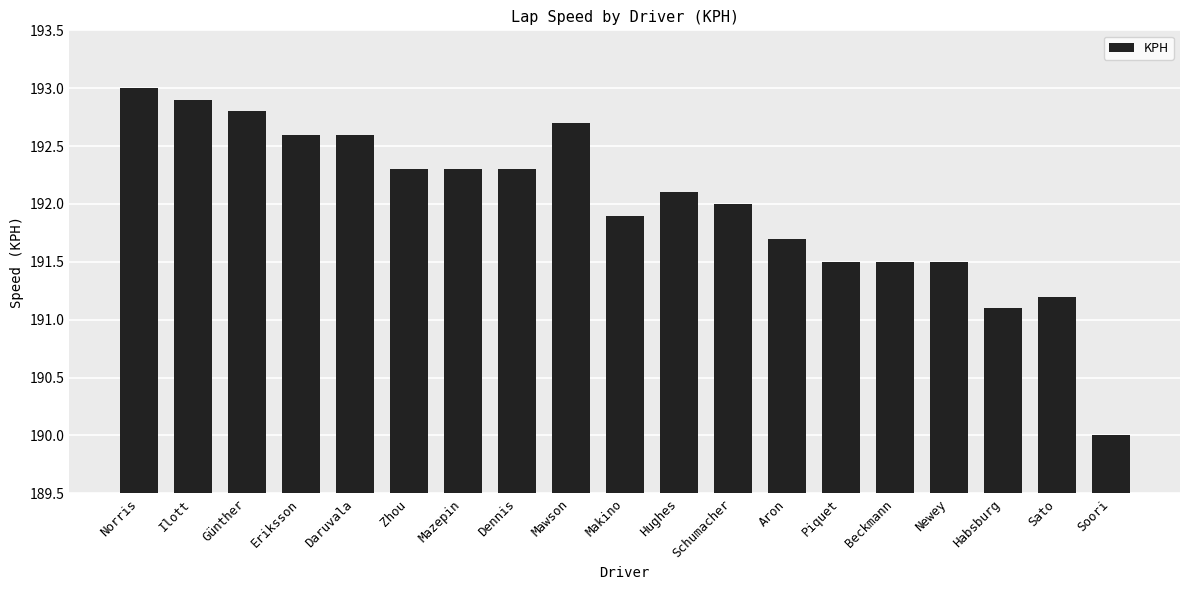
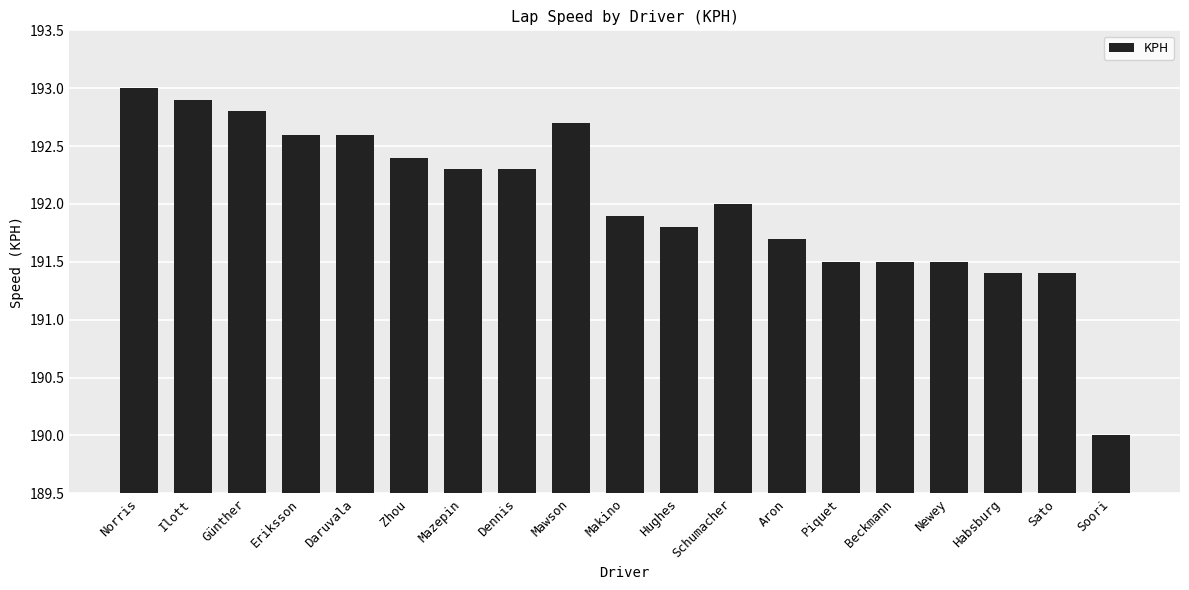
Zhou: 192.3 -> 192.4
Hughes: 192.1 -> 191.8
Habsburg: 191.1 -> 191.4
Sato: 191.2 -> 191.4
